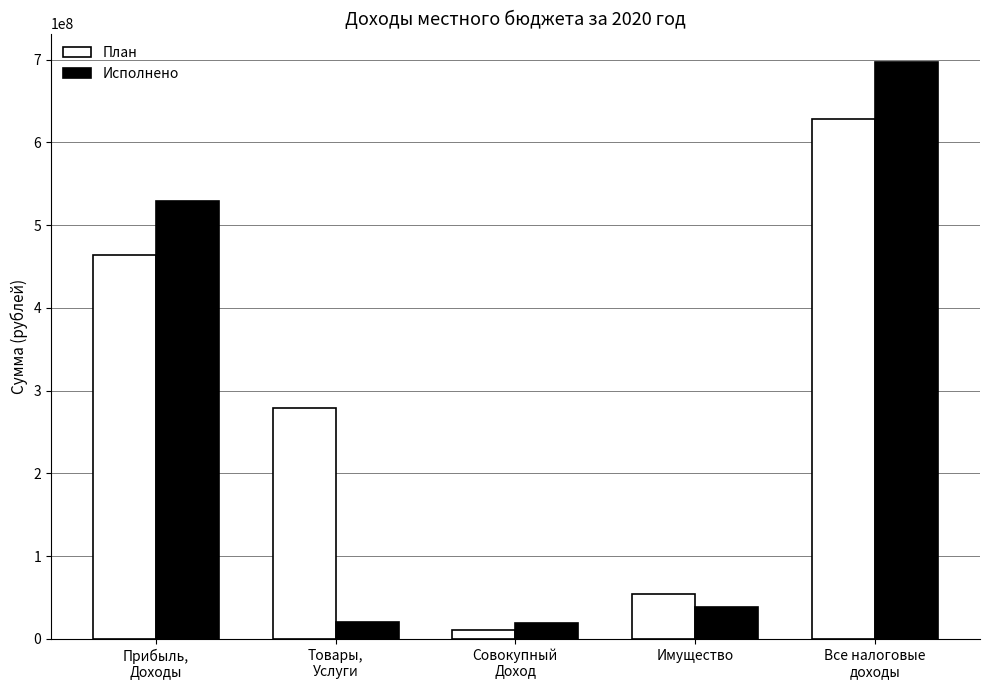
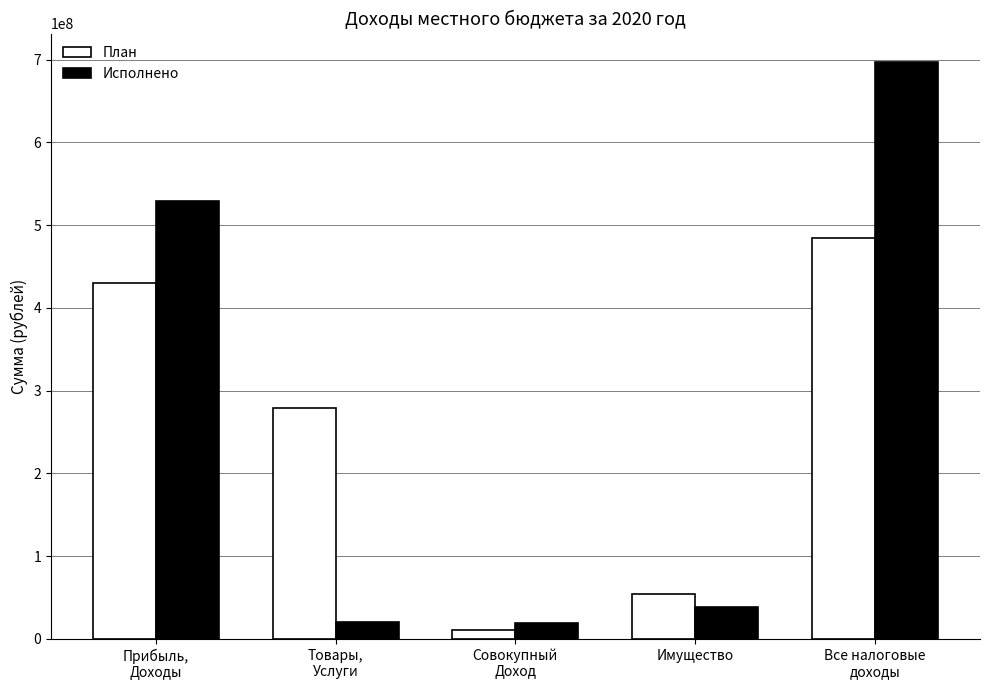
План, Прибыль, Доходы: 460000000 -> 430000000
План, Все налоговые доходы: 630000000 -> 480000000
